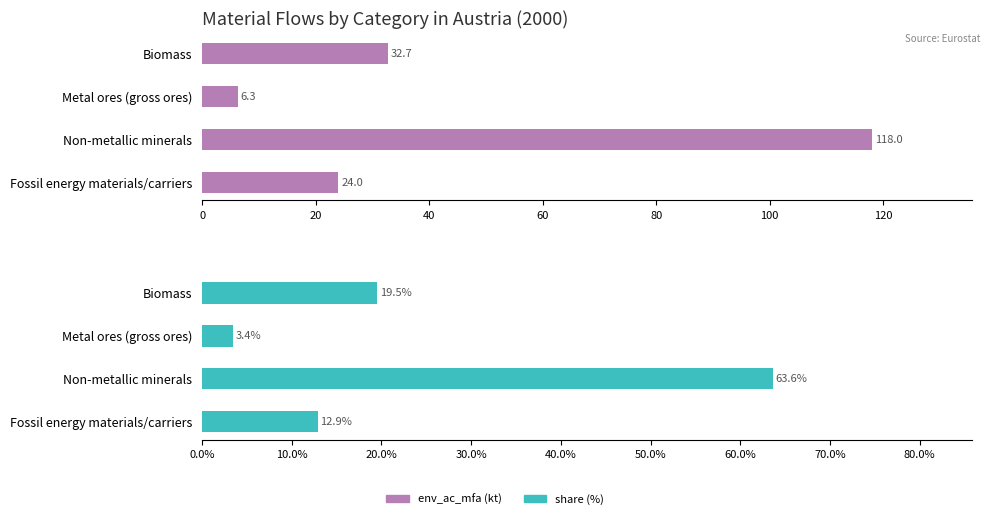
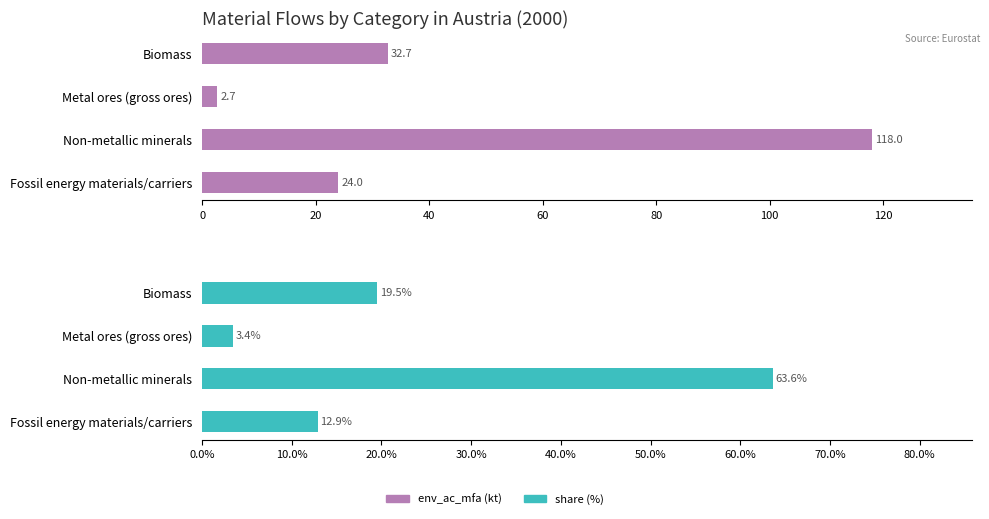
Material Flows by Category in Austria (2000), Metal ores (gross ores): 6.3 -> 2.7
